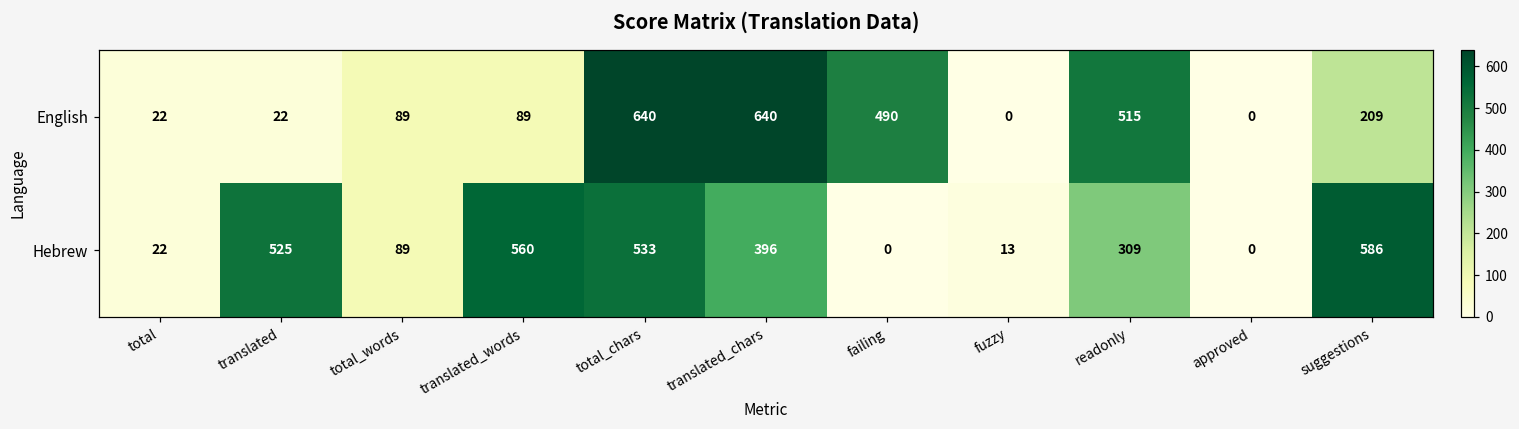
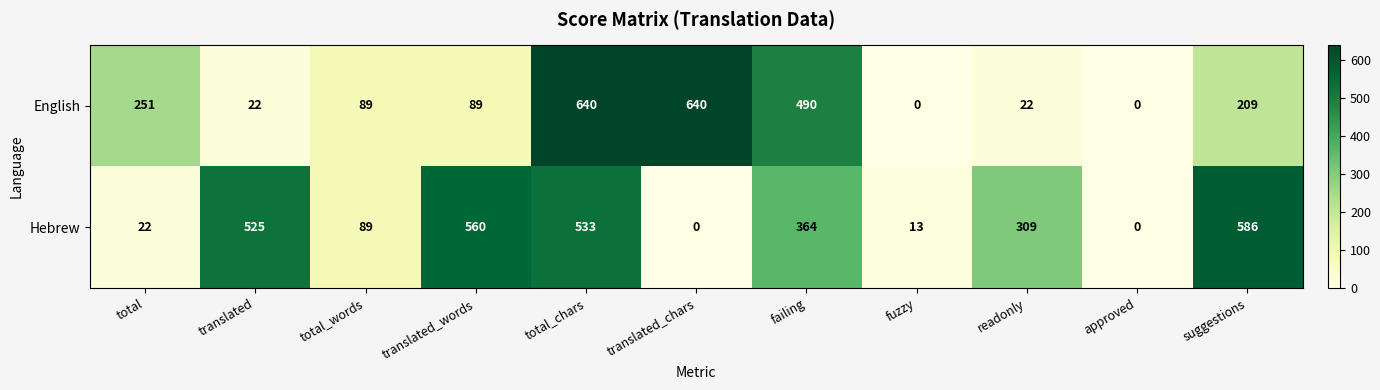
English, total: 22 -> 251
English, readonly: 515 -> 22
Hebrew, translated_chars: 396 -> 0
Hebrew, failing: 0 -> 364
